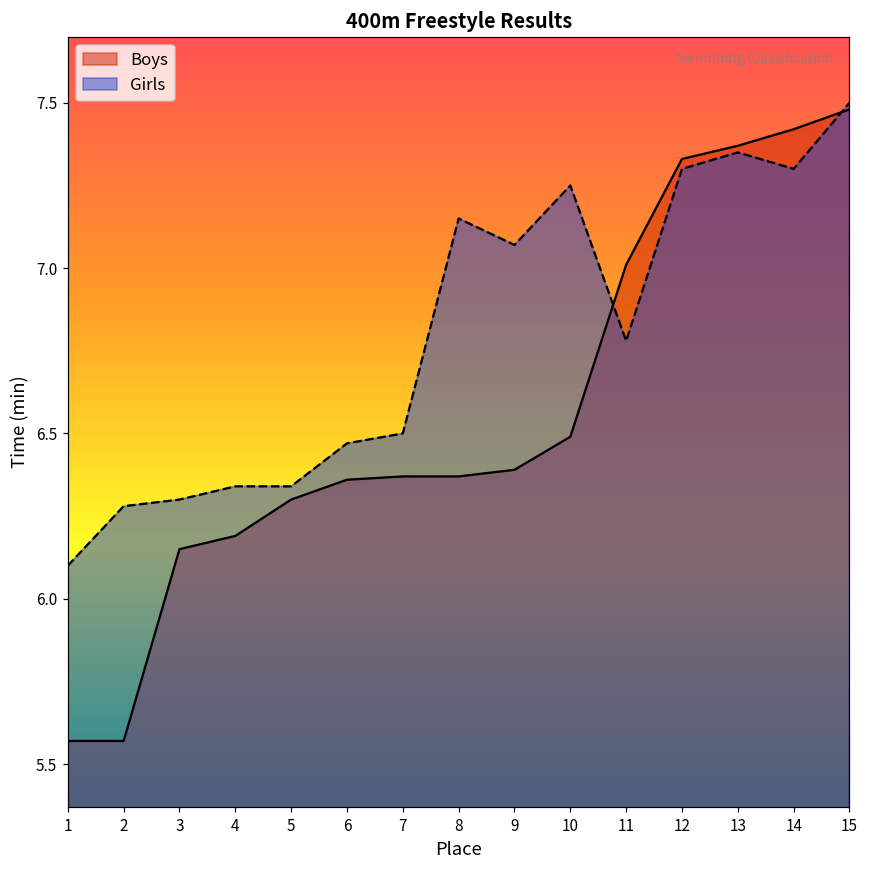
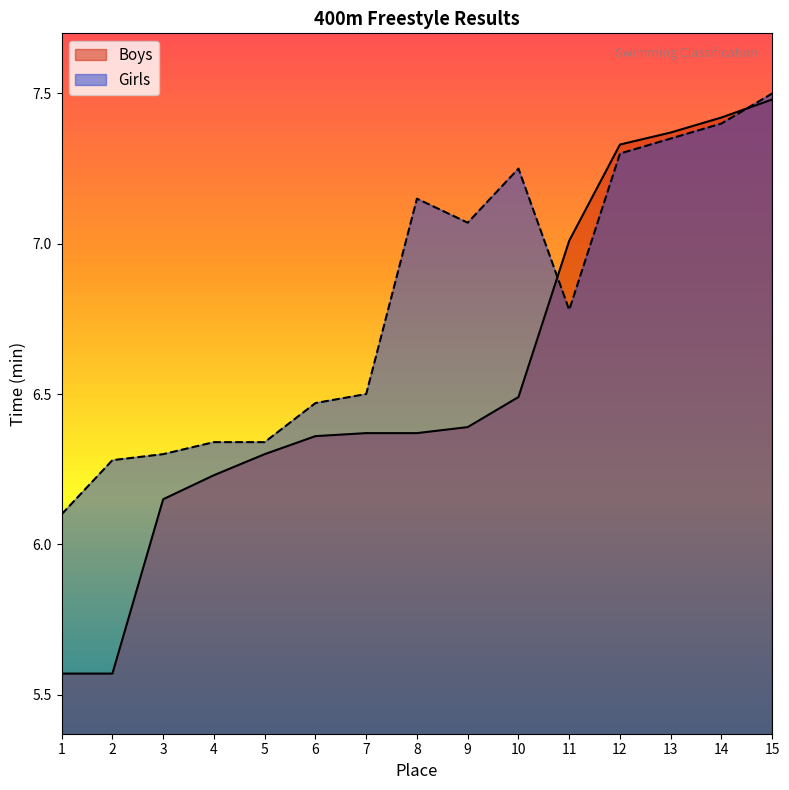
Boys, 4: 6.19 -> 6.23
Girls, 14: 7.3 -> 7.4
